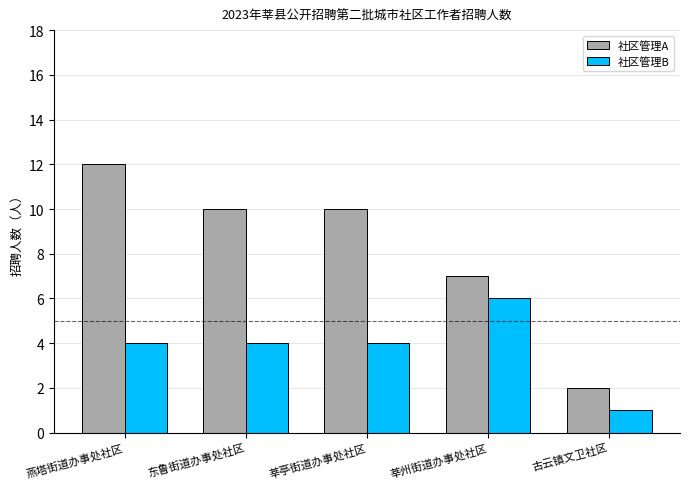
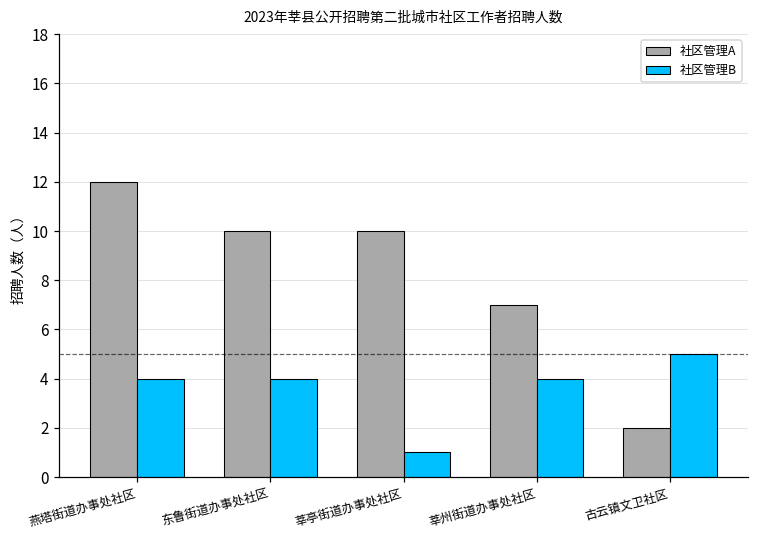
社区管理B, 莘亭街道办事处社区: 4 -> 1
社区管理B, 莘州街道办事处社区: 6 -> 4
社区管理B, 古云镇文卫社区: 1 -> 5
